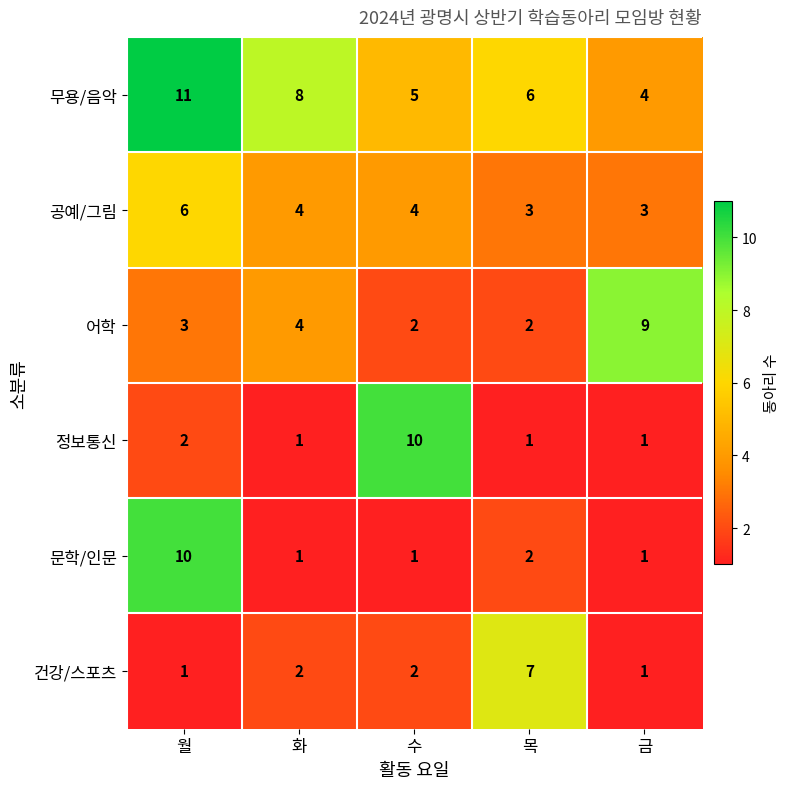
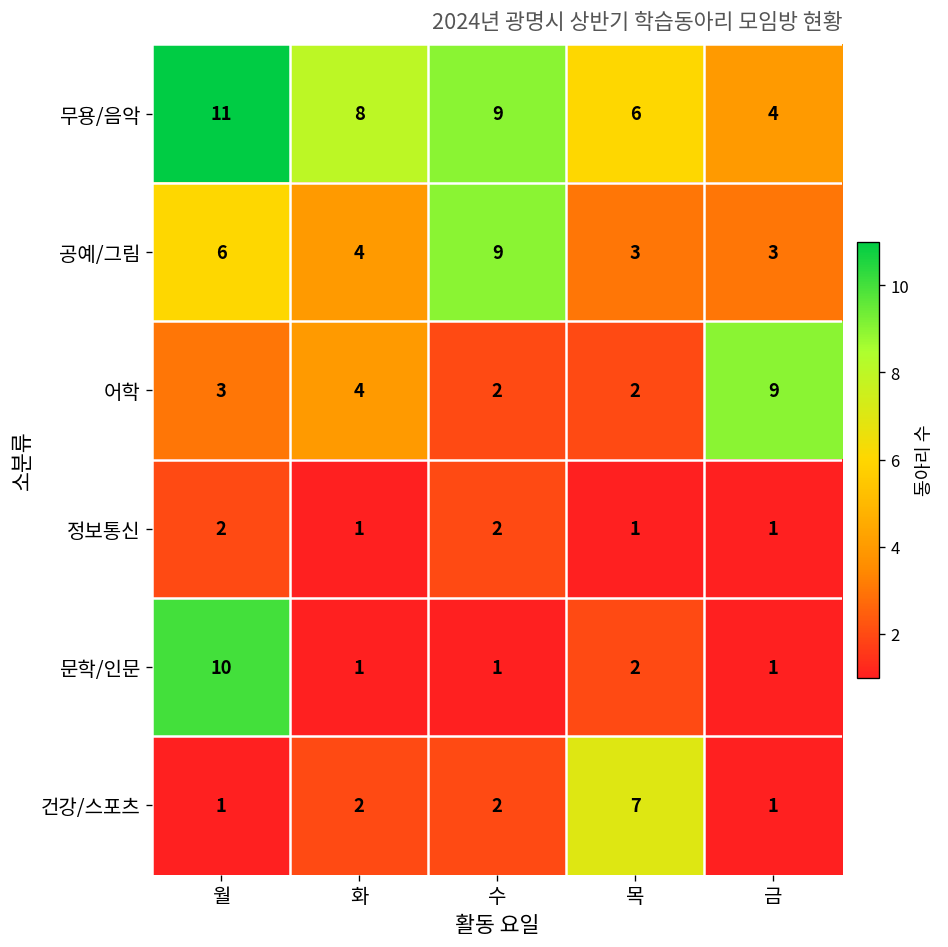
무용/음악, 수: 5 -> 9
공예/그림, 수: 4 -> 9
정보통신, 수: 10 -> 2
